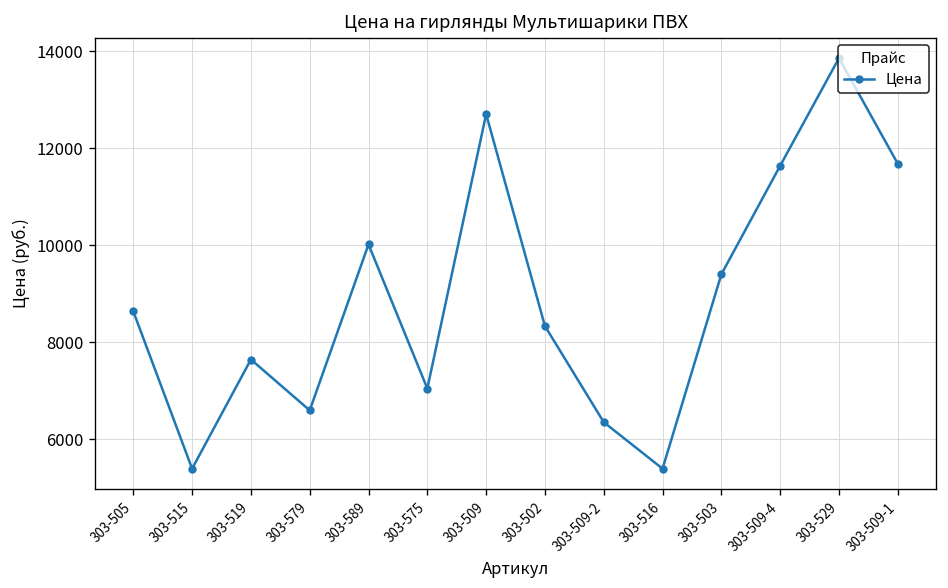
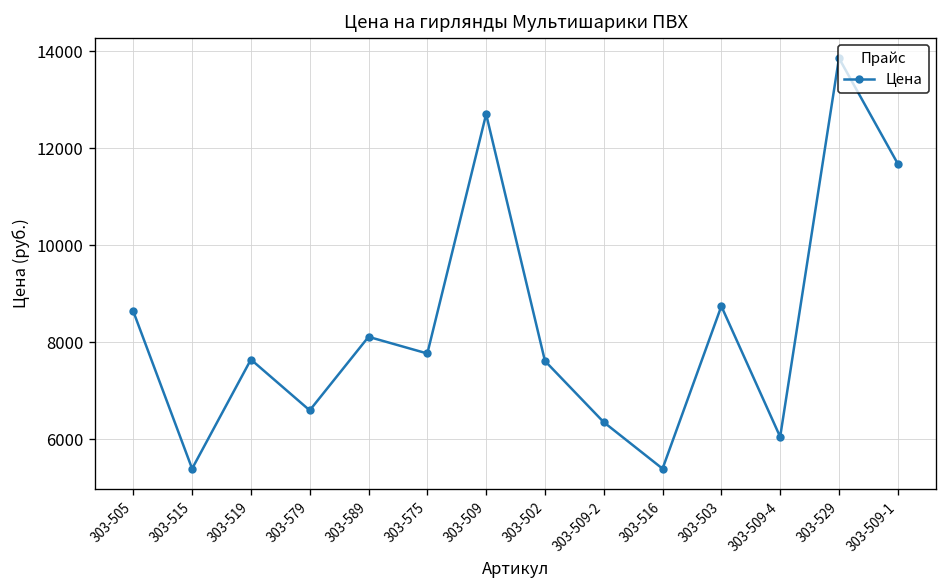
303-589: 10000 -> 8100
303-575: 7000 -> 7800
303-502: 8300 -> 7600
303-503: 9400 -> 8700
303-509-4: 11600 -> 6000
